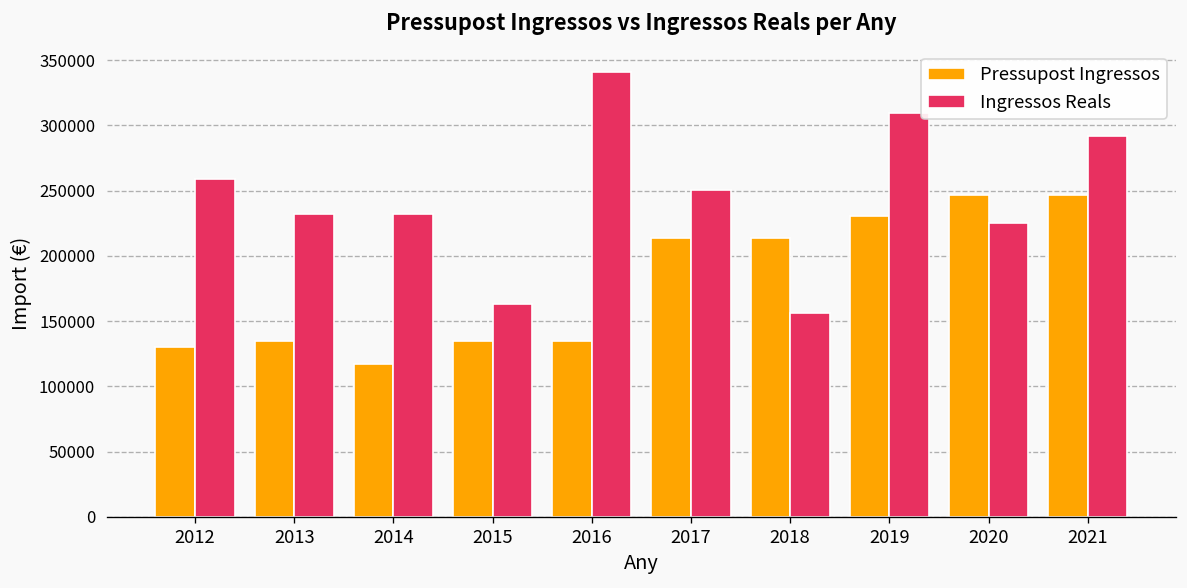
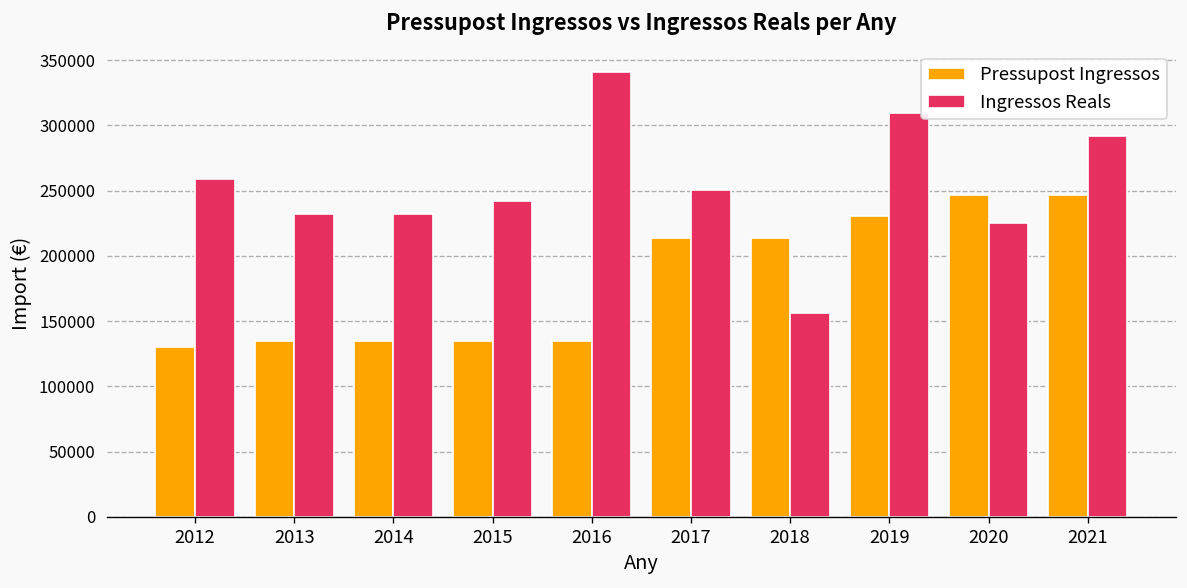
Pressupost Ingressos, 2014: 117000 -> 135000
Ingressos Reals, 2015: 163000 -> 242000
